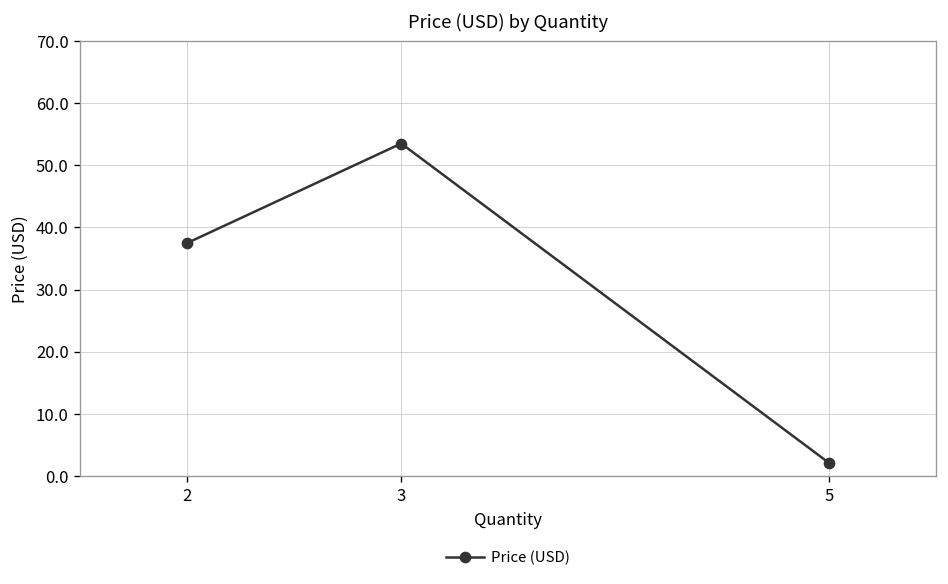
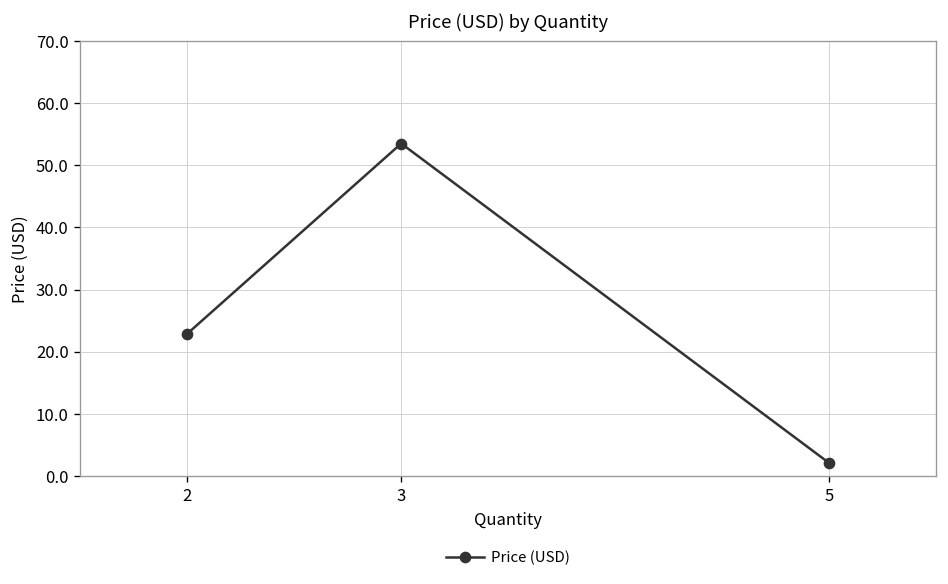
2: 38 -> 23
